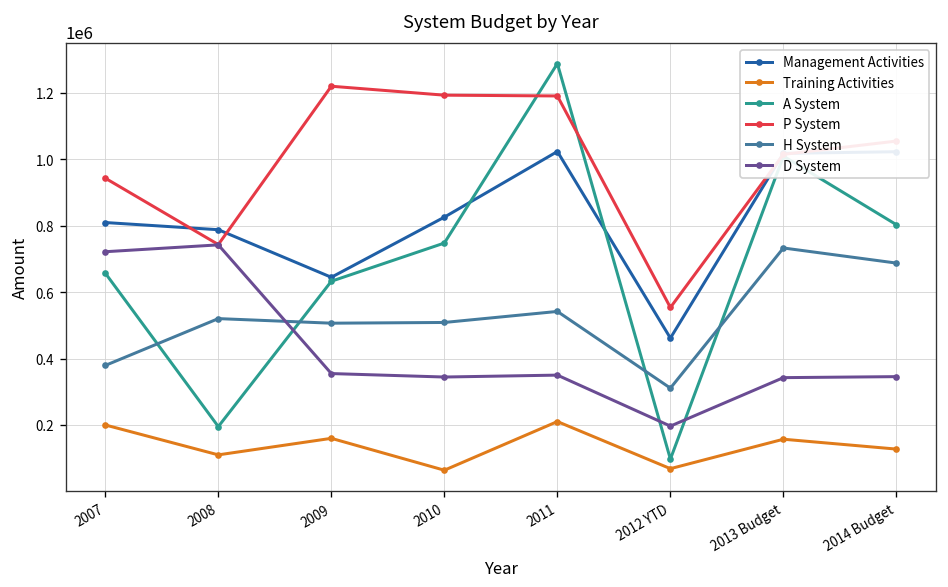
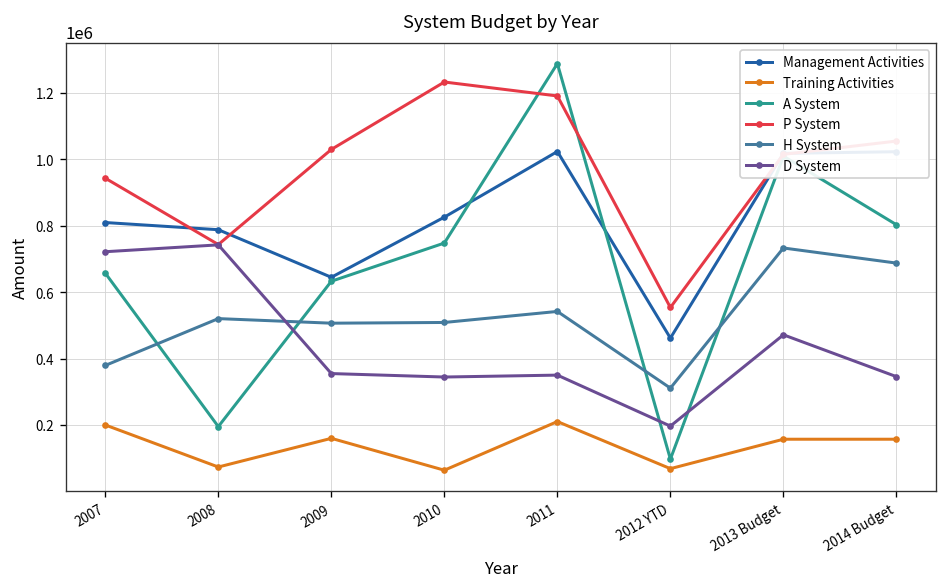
Training Activities, 2008: 110000 -> 70000
P System, 2009: 1220000 -> 1030000
P System, 2010: 1190000 -> 1230000
D System, 2013 Budget: 340000 -> 470000
Training Activities, 2014 Budget: 130000 -> 160000
